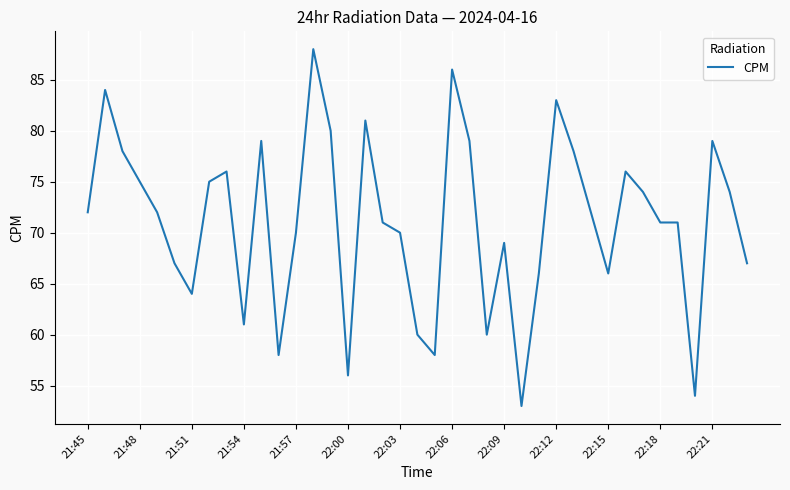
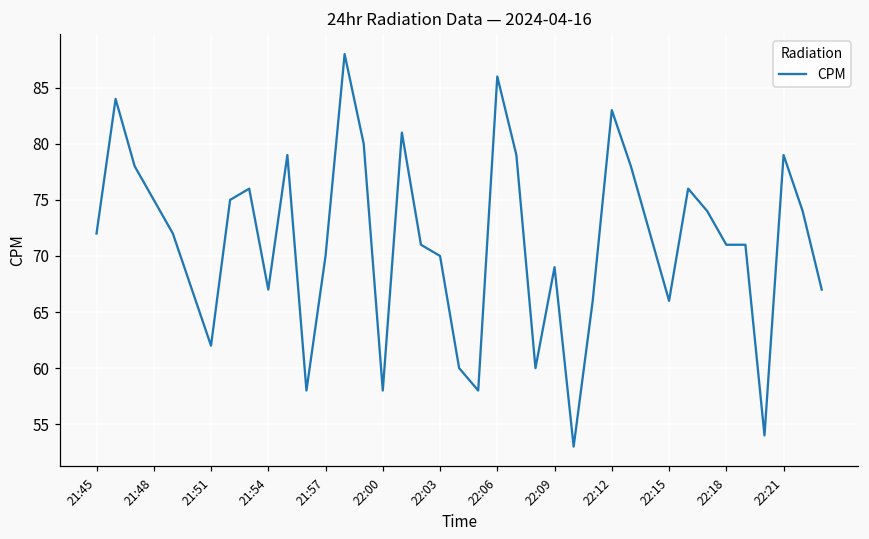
21:51: 64 -> 62
21:54: 61 -> 67
22:00: 56 -> 58
